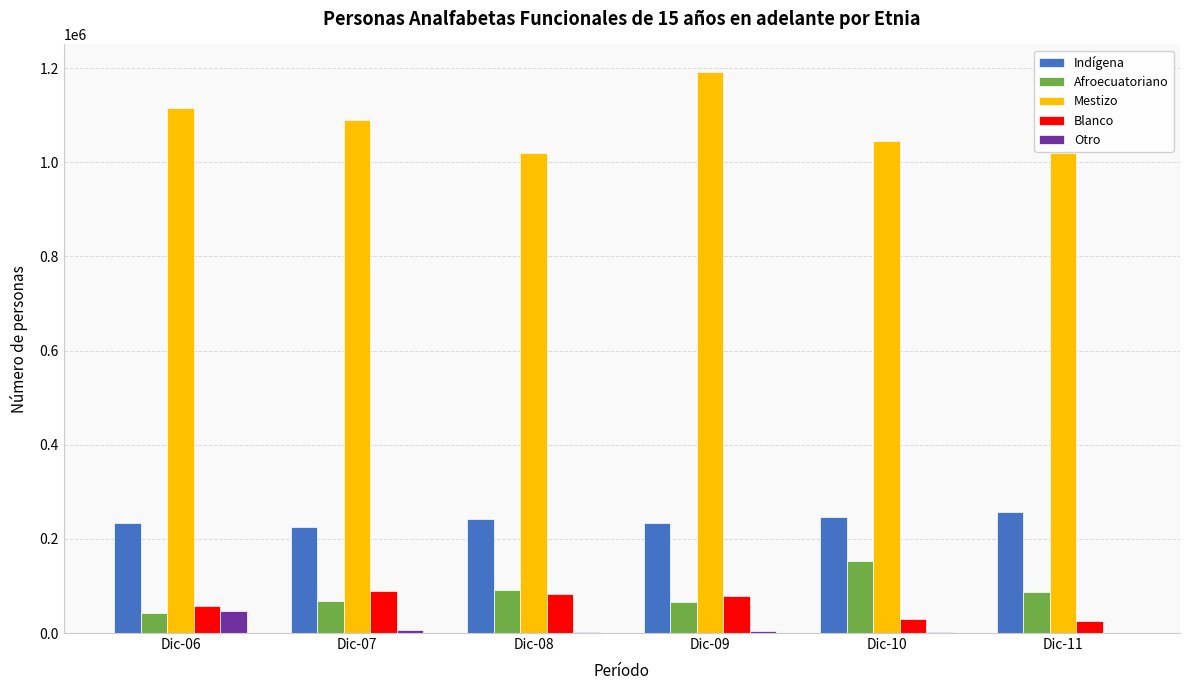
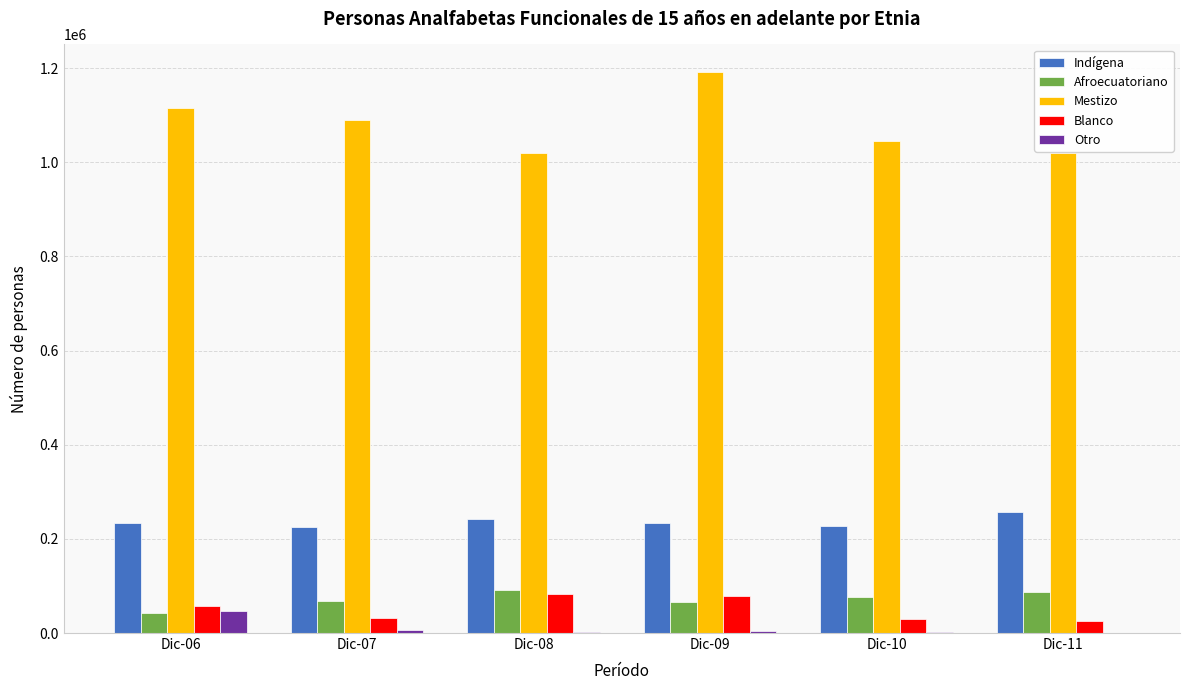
Blanco, Dic-07: 90000 -> 30000
Indígena, Dic-10: 250000 -> 230000
Afroecuatoriano, Dic-10: 150000 -> 80000
